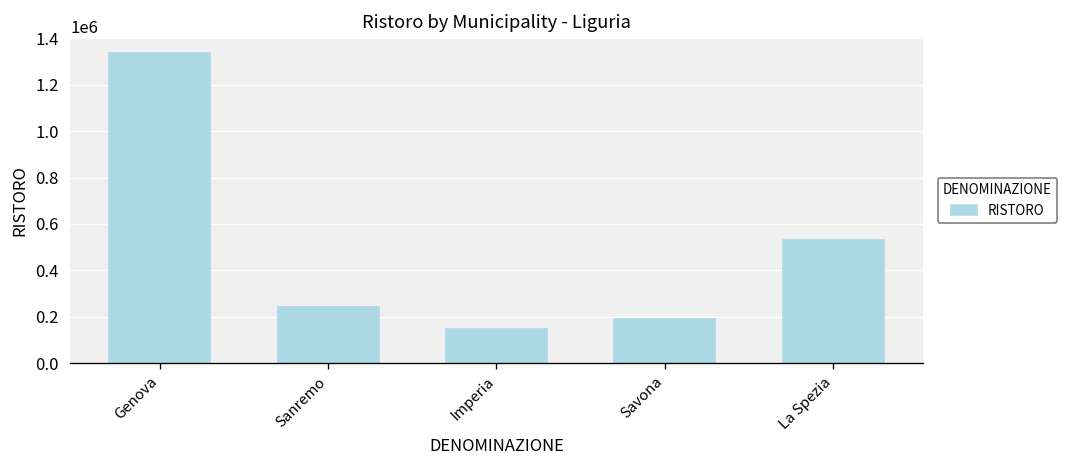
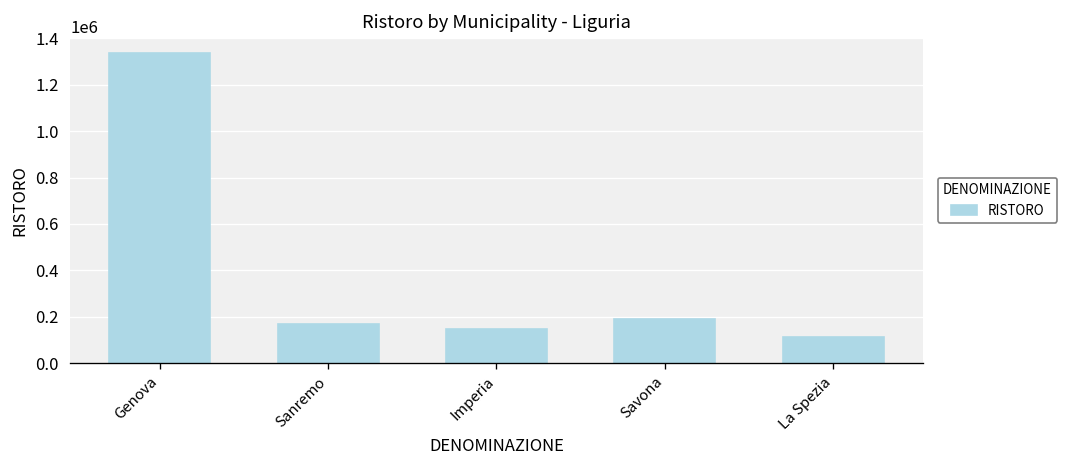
Sanremo: 240000 -> 170000
La Spezia: 530000 -> 120000
